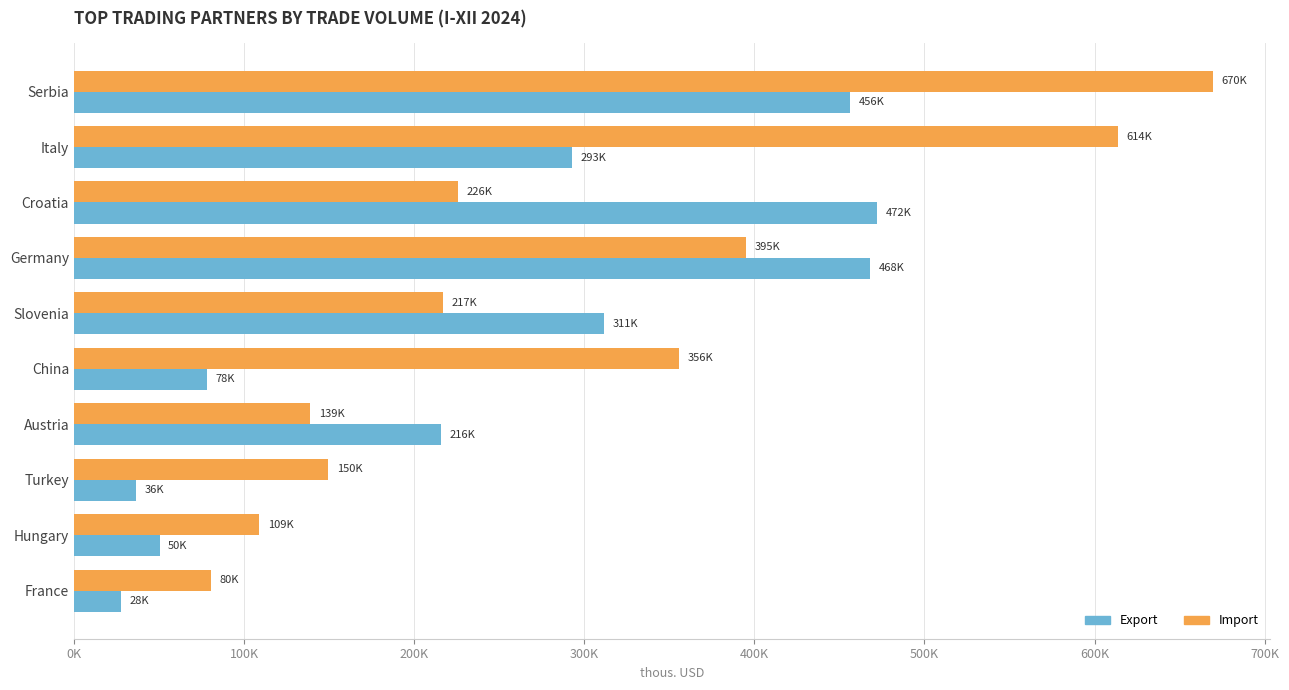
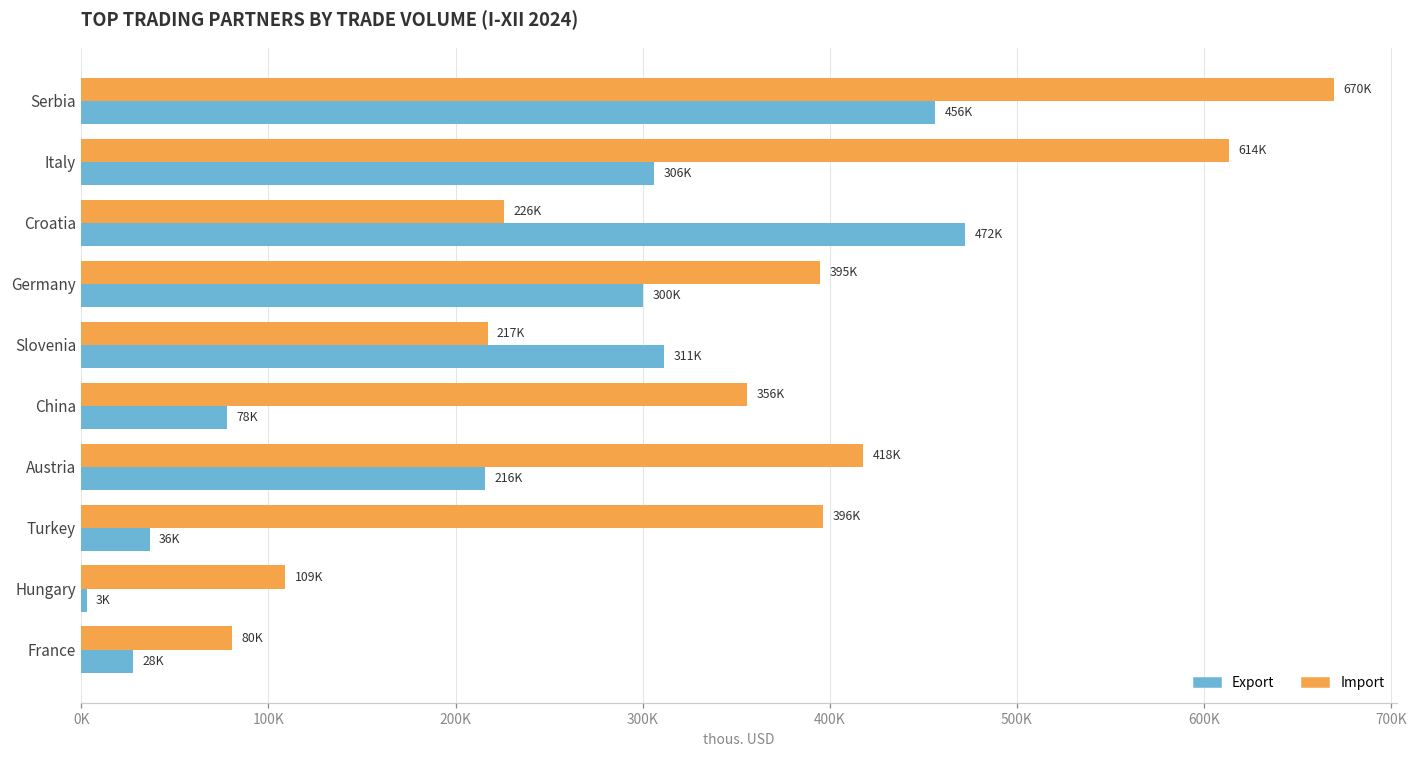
Export, Italy: 293K -> 306K
Export, Germany: 468K -> 300K
Import, Austria: 139K -> 418K
Import, Turkey: 150K -> 396K
Export, Hungary: 50K -> 3K
